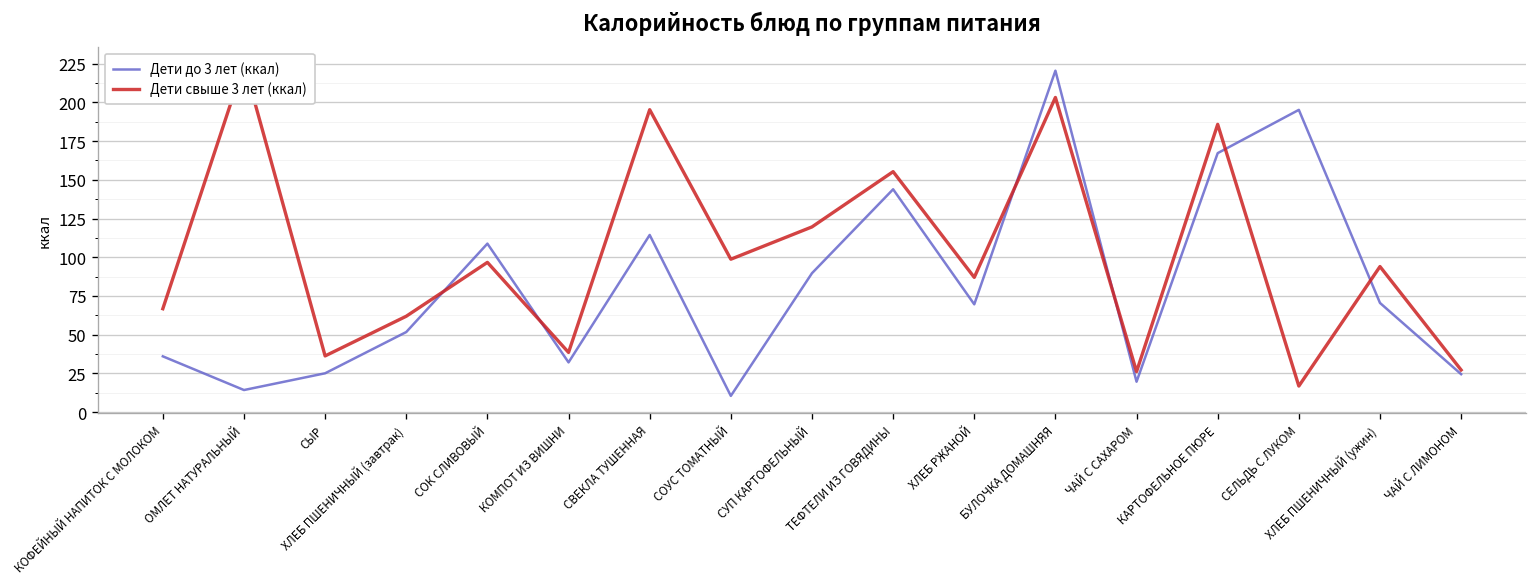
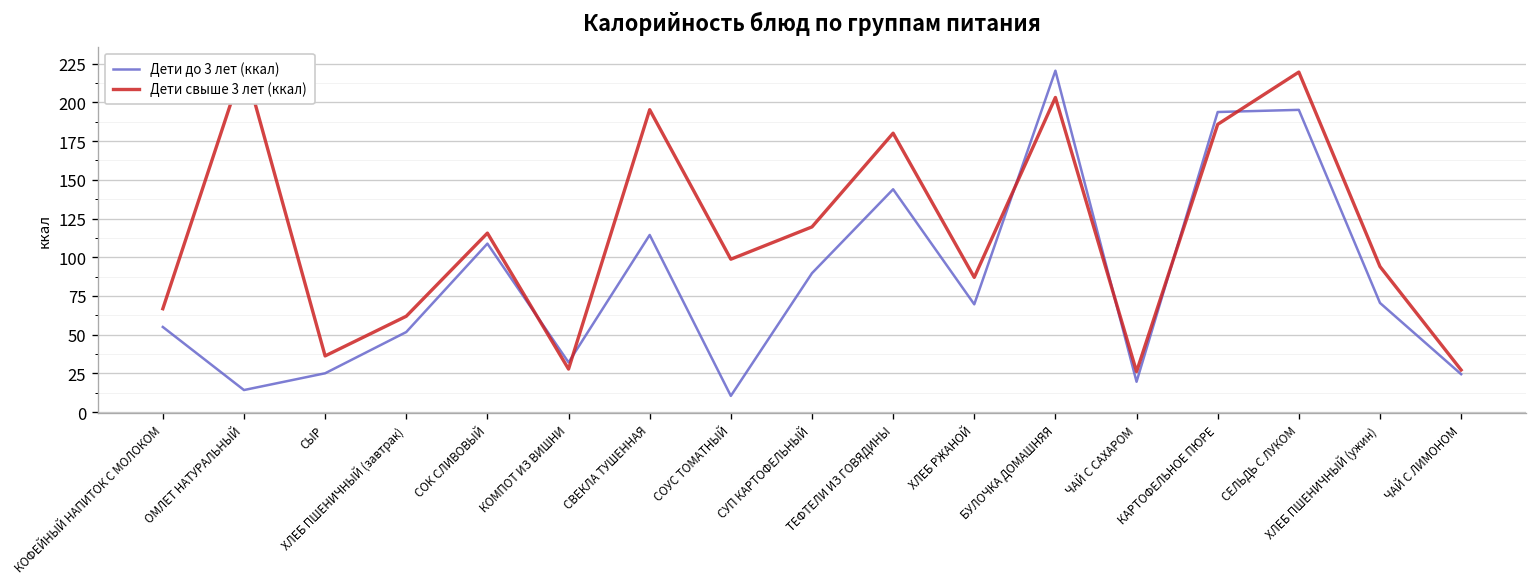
Дети до 3 лет (ккал), КОФЕЙНЫЙ НАПИТОК С МОЛОКОМ: 36 -> 55
Дети свыше 3 лет (ккал), СОК СЛИВОВЫЙ: 97 -> 116
Дети свыше 3 лет (ккал), КОМПОТ ИЗ ВИШНИ: 39 -> 28
Дети свыше 3 лет (ккал), ТЕФТЕЛИ ИЗ ГОВЯДИНЫ: 155 -> 180
Дети до 3 лет (ккал), КАРТОФЕЛЬНОЕ ПЮРЕ: 167 -> 194
Дети свыше 3 лет (ккал), СЕЛЬДЬ С ЛУКОМ: 17 -> 220
